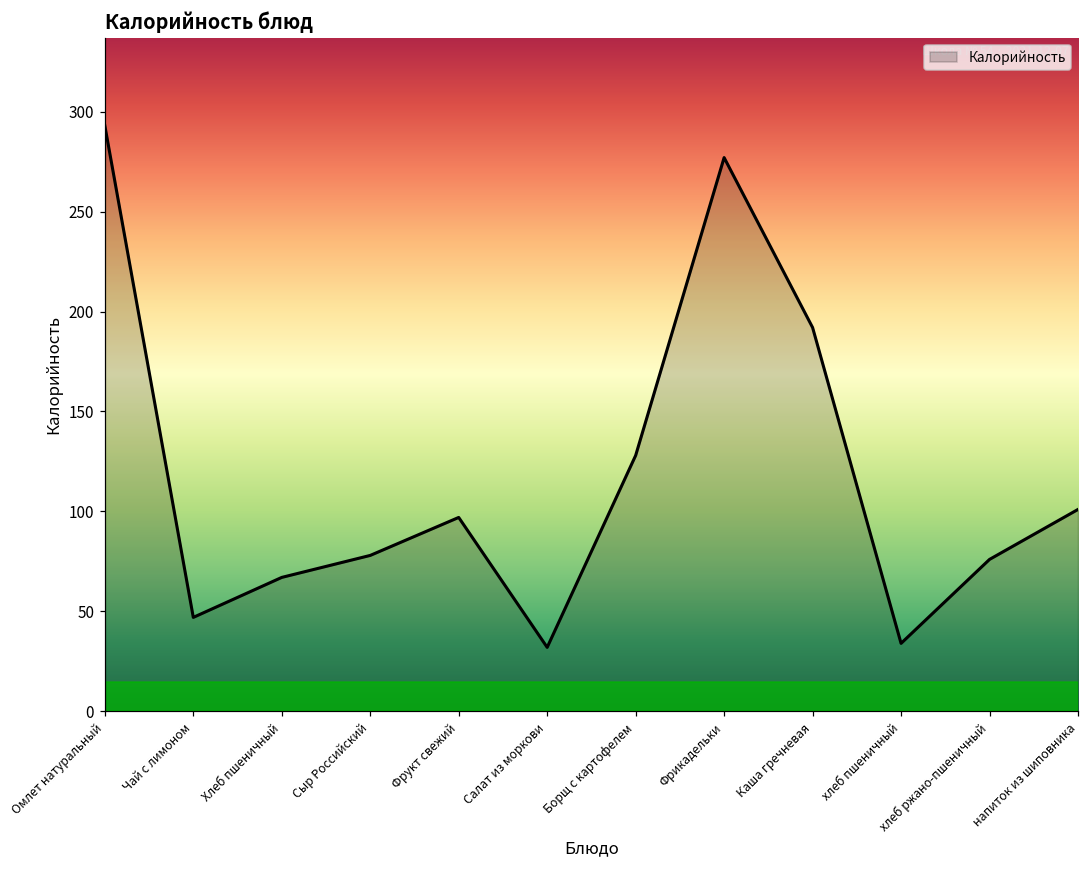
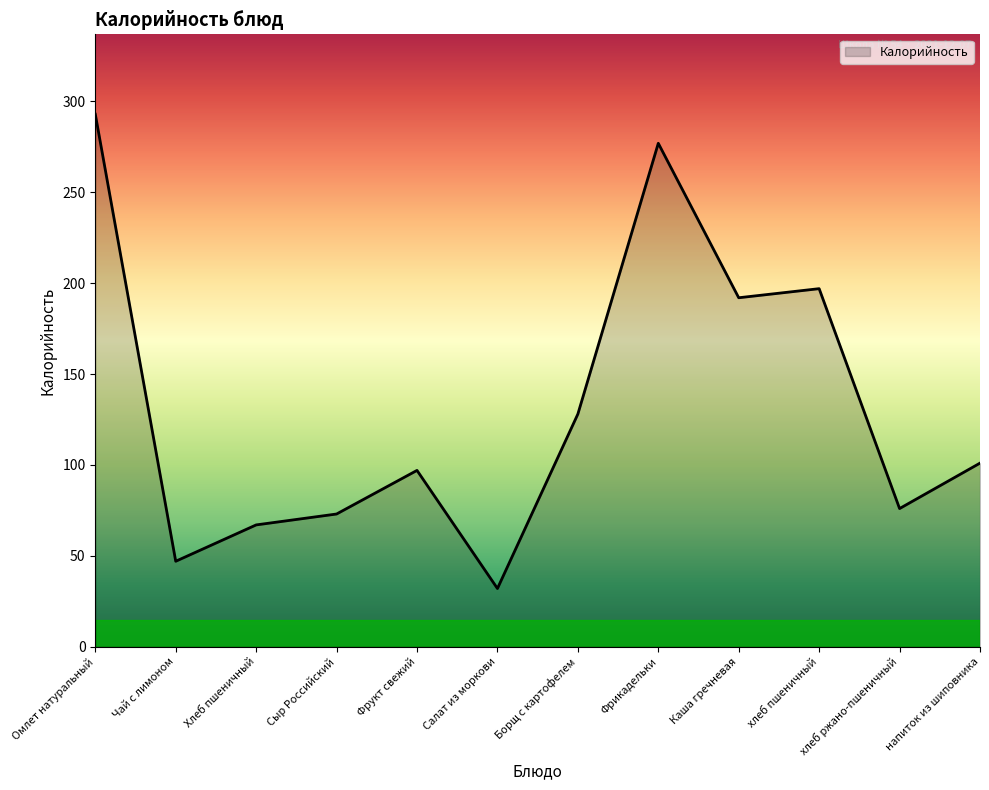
Сыр Российский: 78 -> 73
хлеб пшеничный: 34 -> 197
